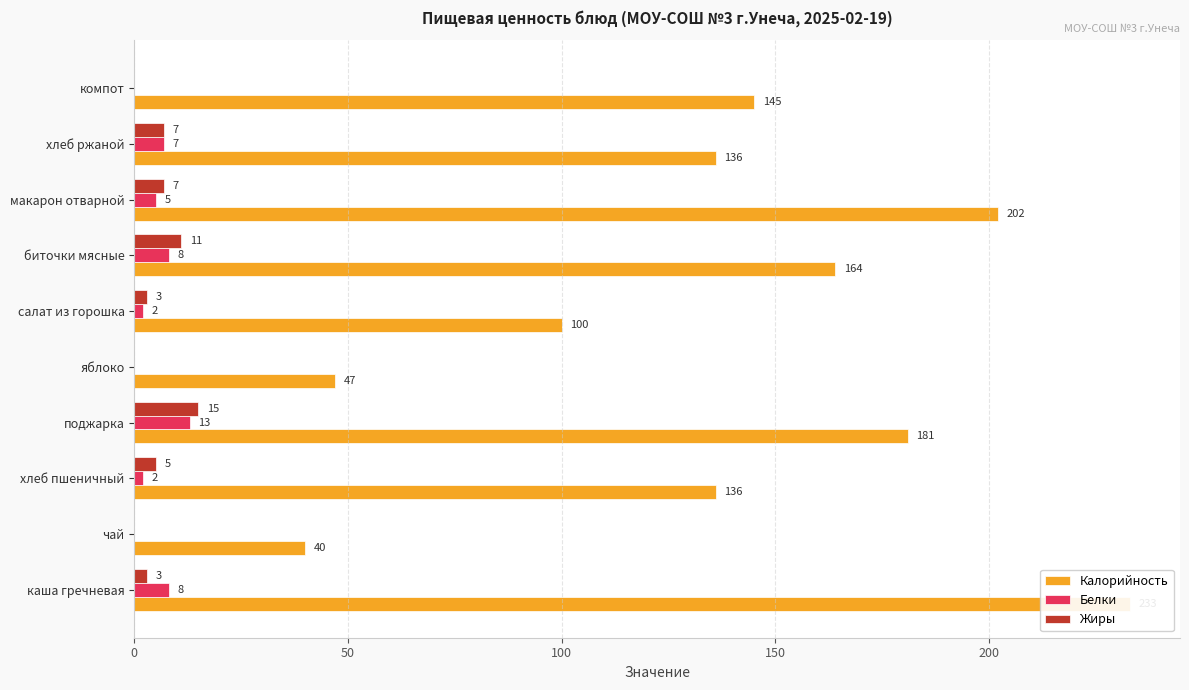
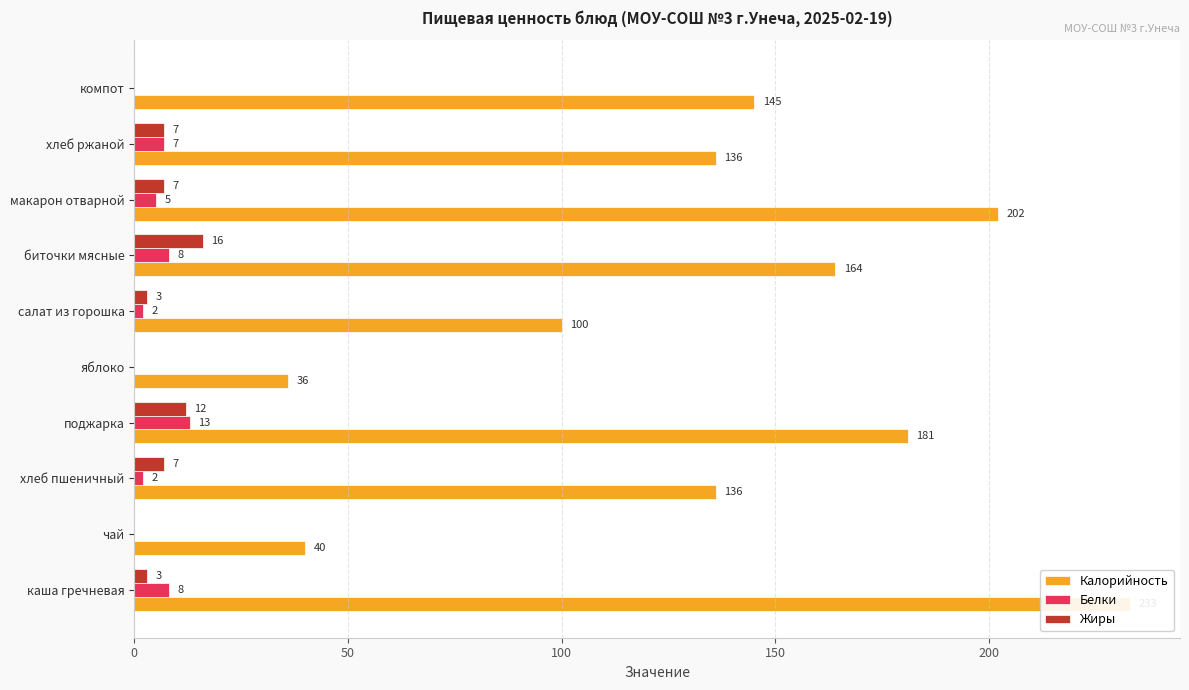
Жиры, биточки мясные: 11 -> 16
Калорийность, яблоко: 47 -> 36
Жиры, поджарка: 15 -> 12
Жиры, хлеб пшеничный: 5 -> 7
